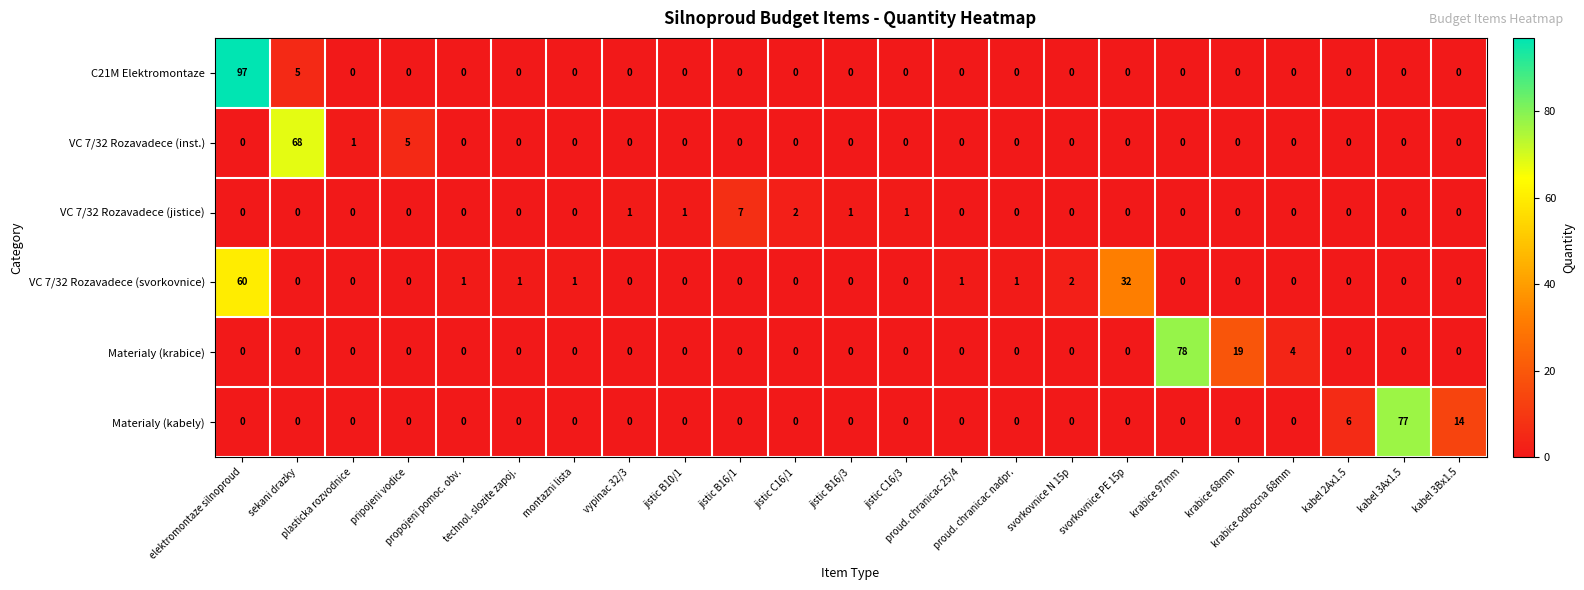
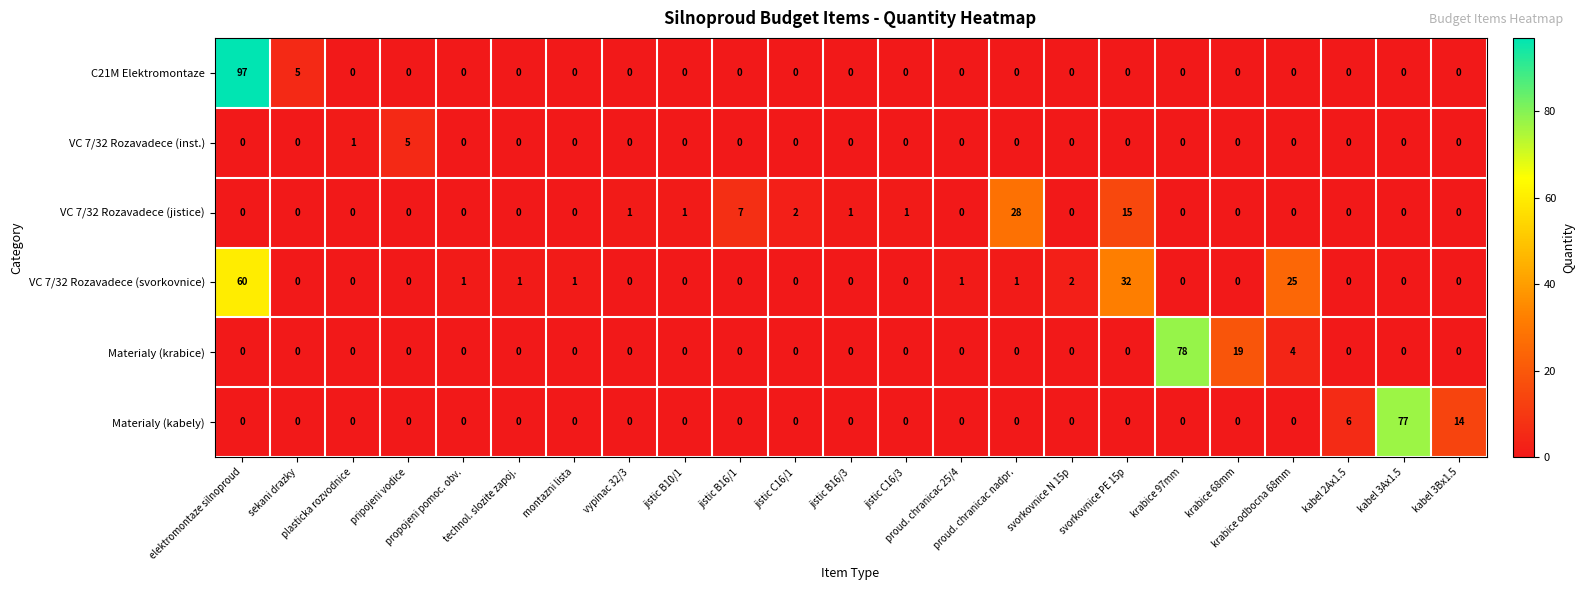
VC 7/32 Rozavadece (inst.), sekani drazky: 68 -> 0
VC 7/32 Rozavadece (jistice), proud. chranicac nadpr.: 0 -> 28
VC 7/32 Rozavadece (jistice), svorkovnice PE 15p: 0 -> 15
VC 7/32 Rozavadece (svorkovnice), krabice odbocna 68mm: 0 -> 25
